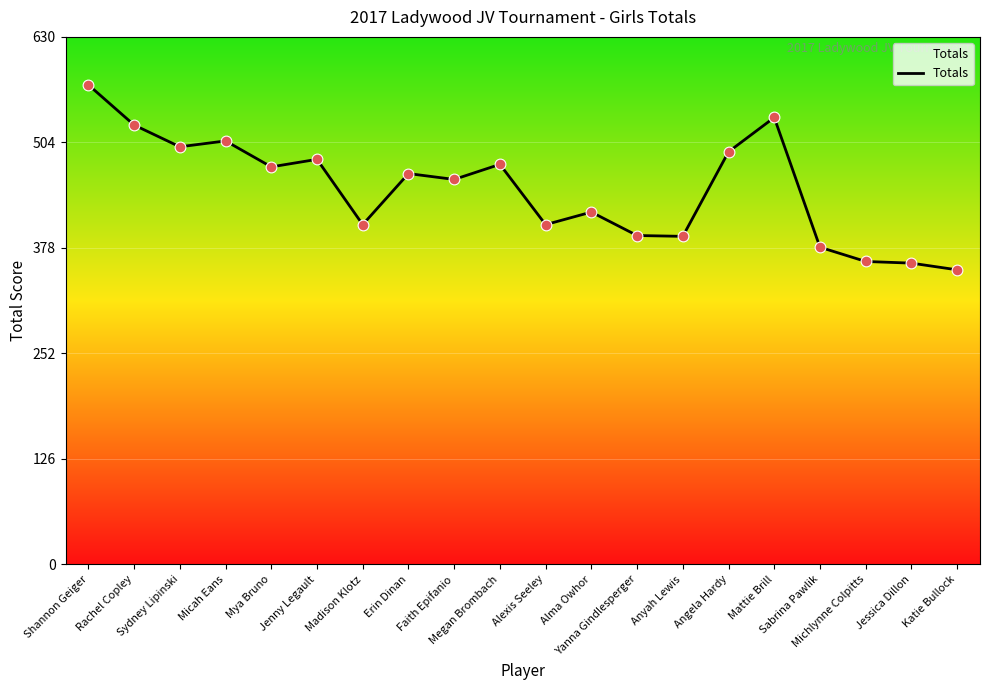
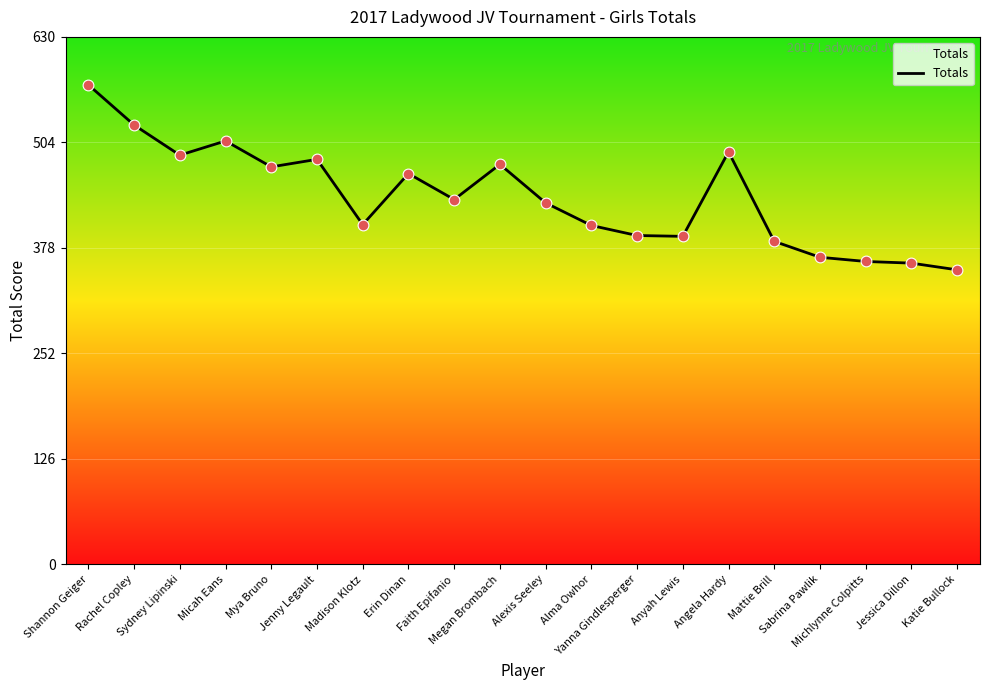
Sydney Lipinski: 500 -> 490
Faith Epifanio: 460 -> 440
Alexis Seeley: 410 -> 430
Alma Owhor: 420 -> 410
Mattie Brill: 530 -> 390
Sabrina Pawlik: 380 -> 370
